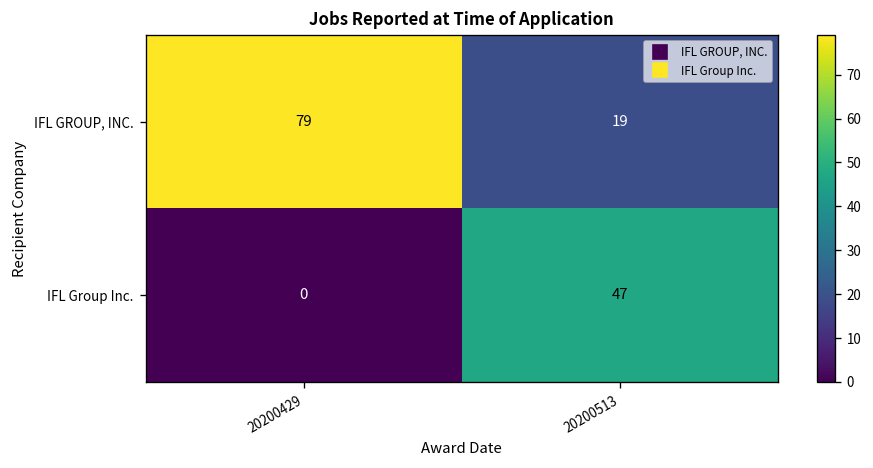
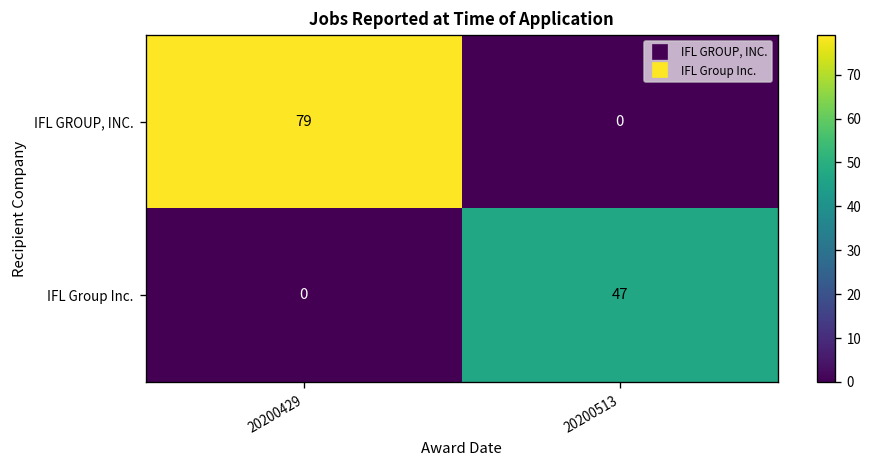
IFL GROUP, INC., 20200513: 19 -> 0
